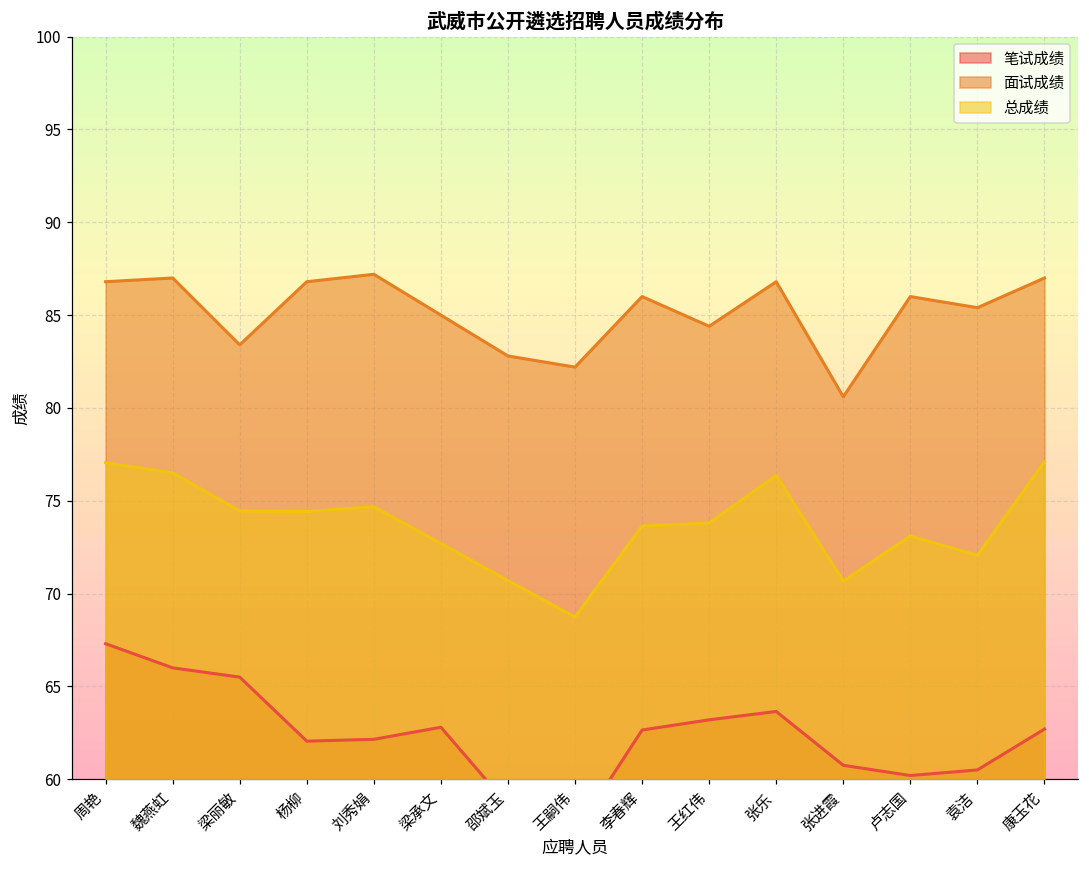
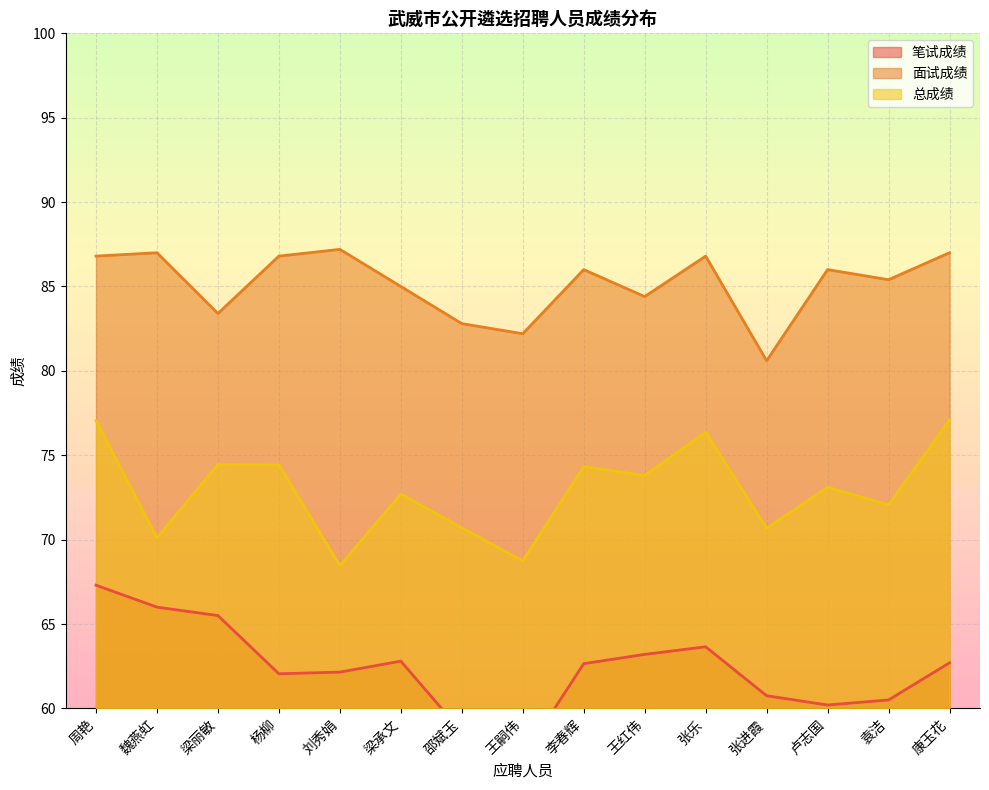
总成绩, 魏燕虹: 76.5 -> 70.1
总成绩, 刘秀娟: 74.7 -> 68.5
总成绩, 李春辉: 73.6 -> 74.3
